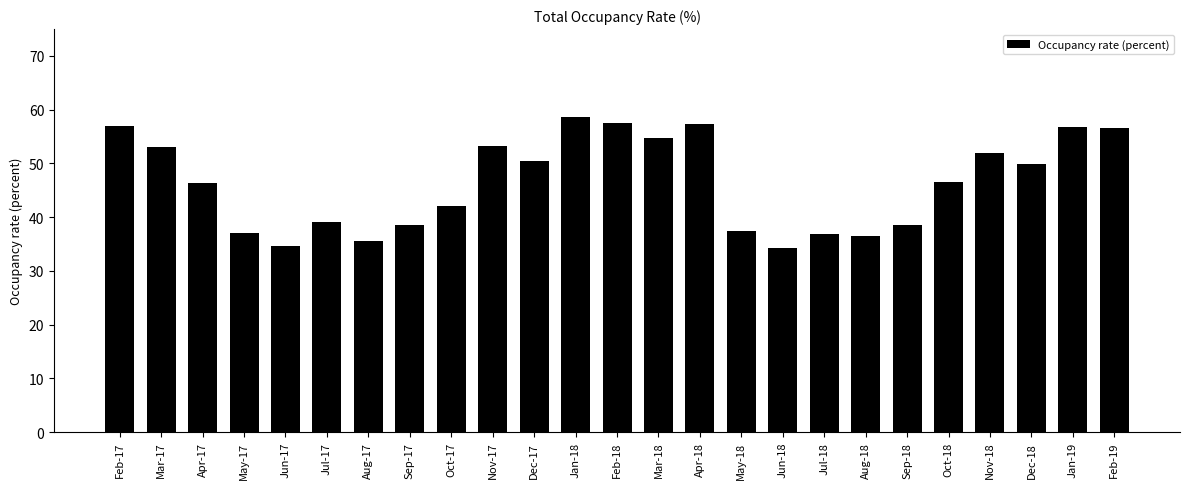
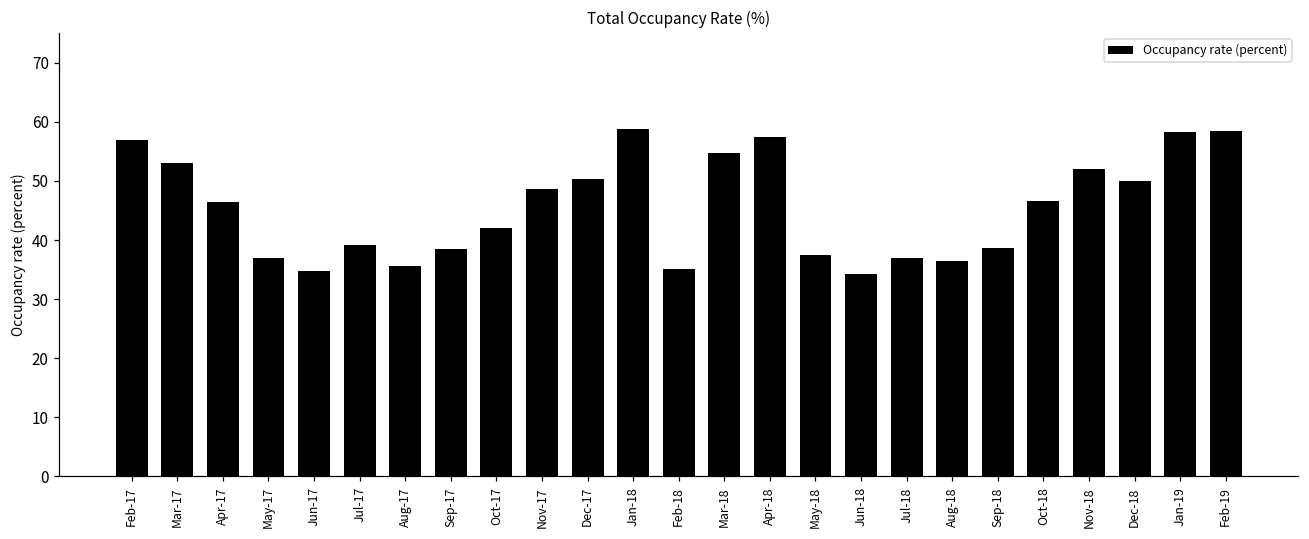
Nov-17: 53 -> 49
Feb-18: 58 -> 35
Jan-19: 57 -> 58
Feb-19: 57 -> 59
